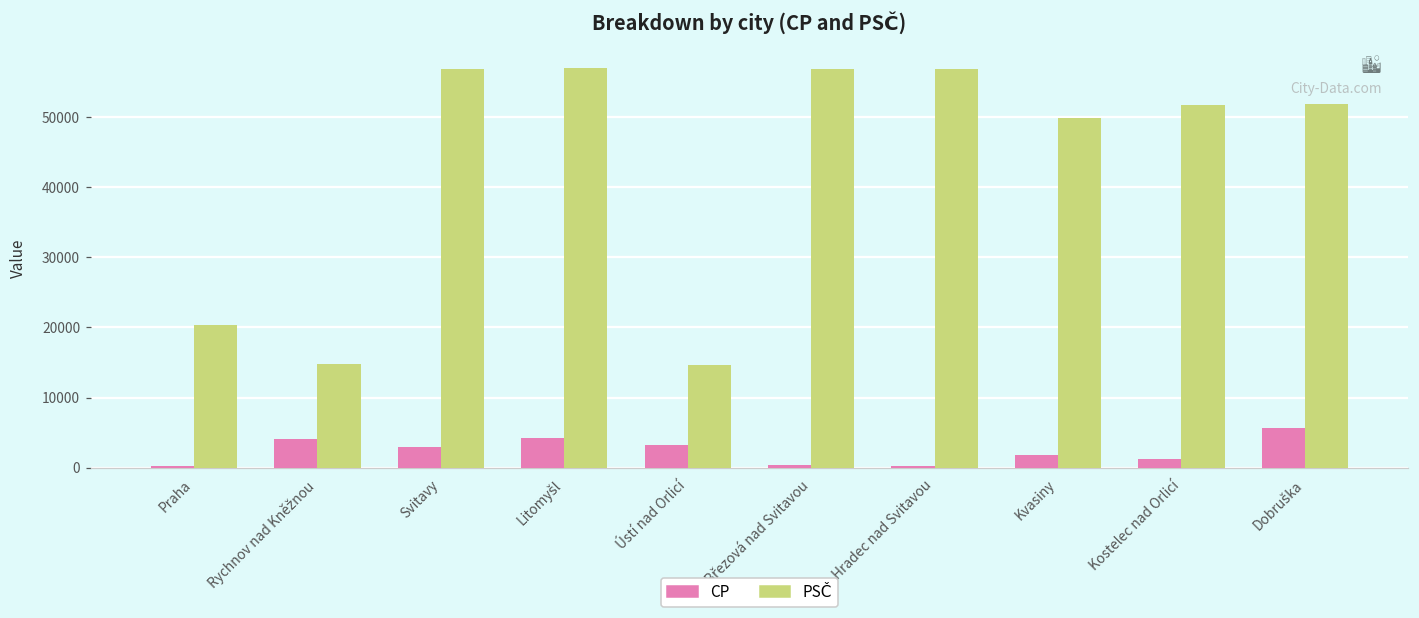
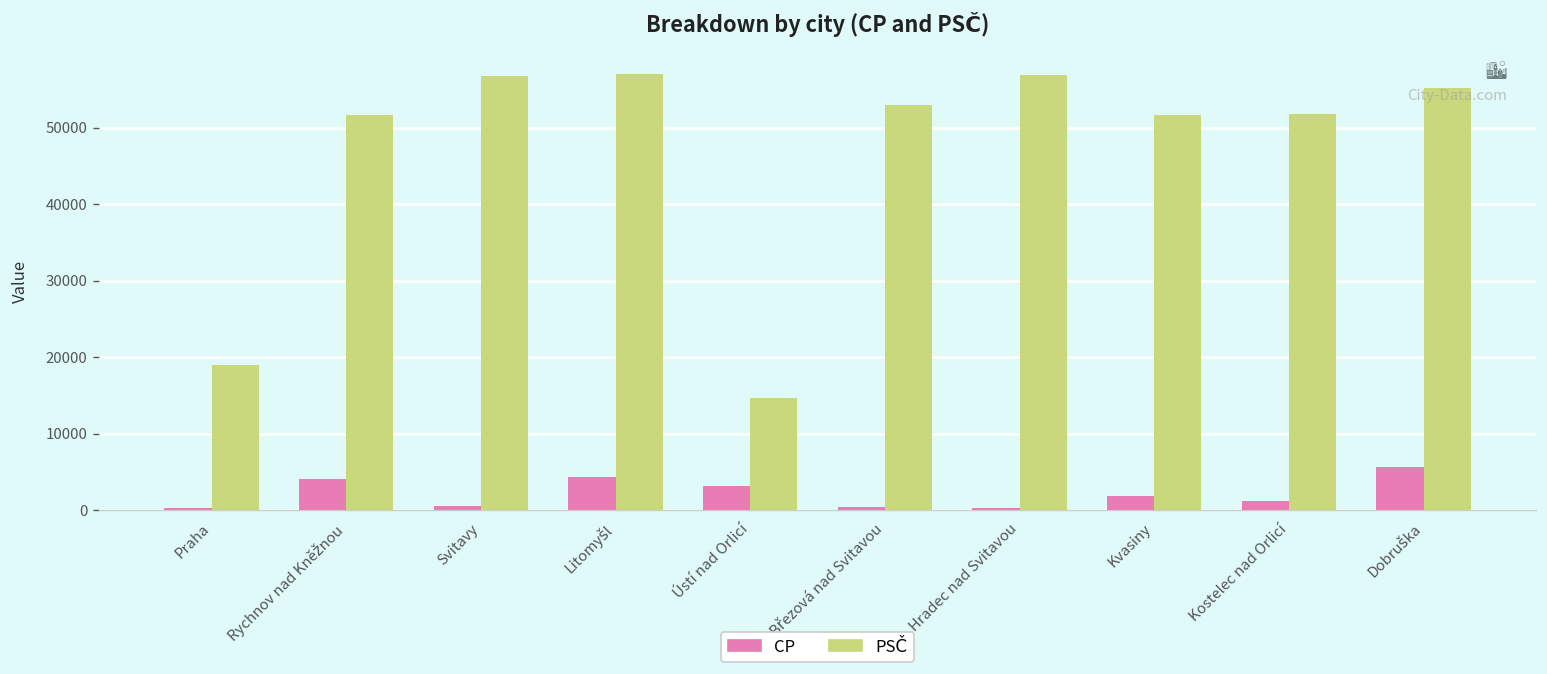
PSČ, Praha: 20000 -> 19000
PSČ, Rychnov nad Kněžnou: 15000 -> 52000
CP, Svitavy: 3000 -> 1000
PSČ, Březová nad Svitavou: 57000 -> 53000
PSČ, Kvasiny: 50000 -> 52000
PSČ, Dobruška: 52000 -> 55000
